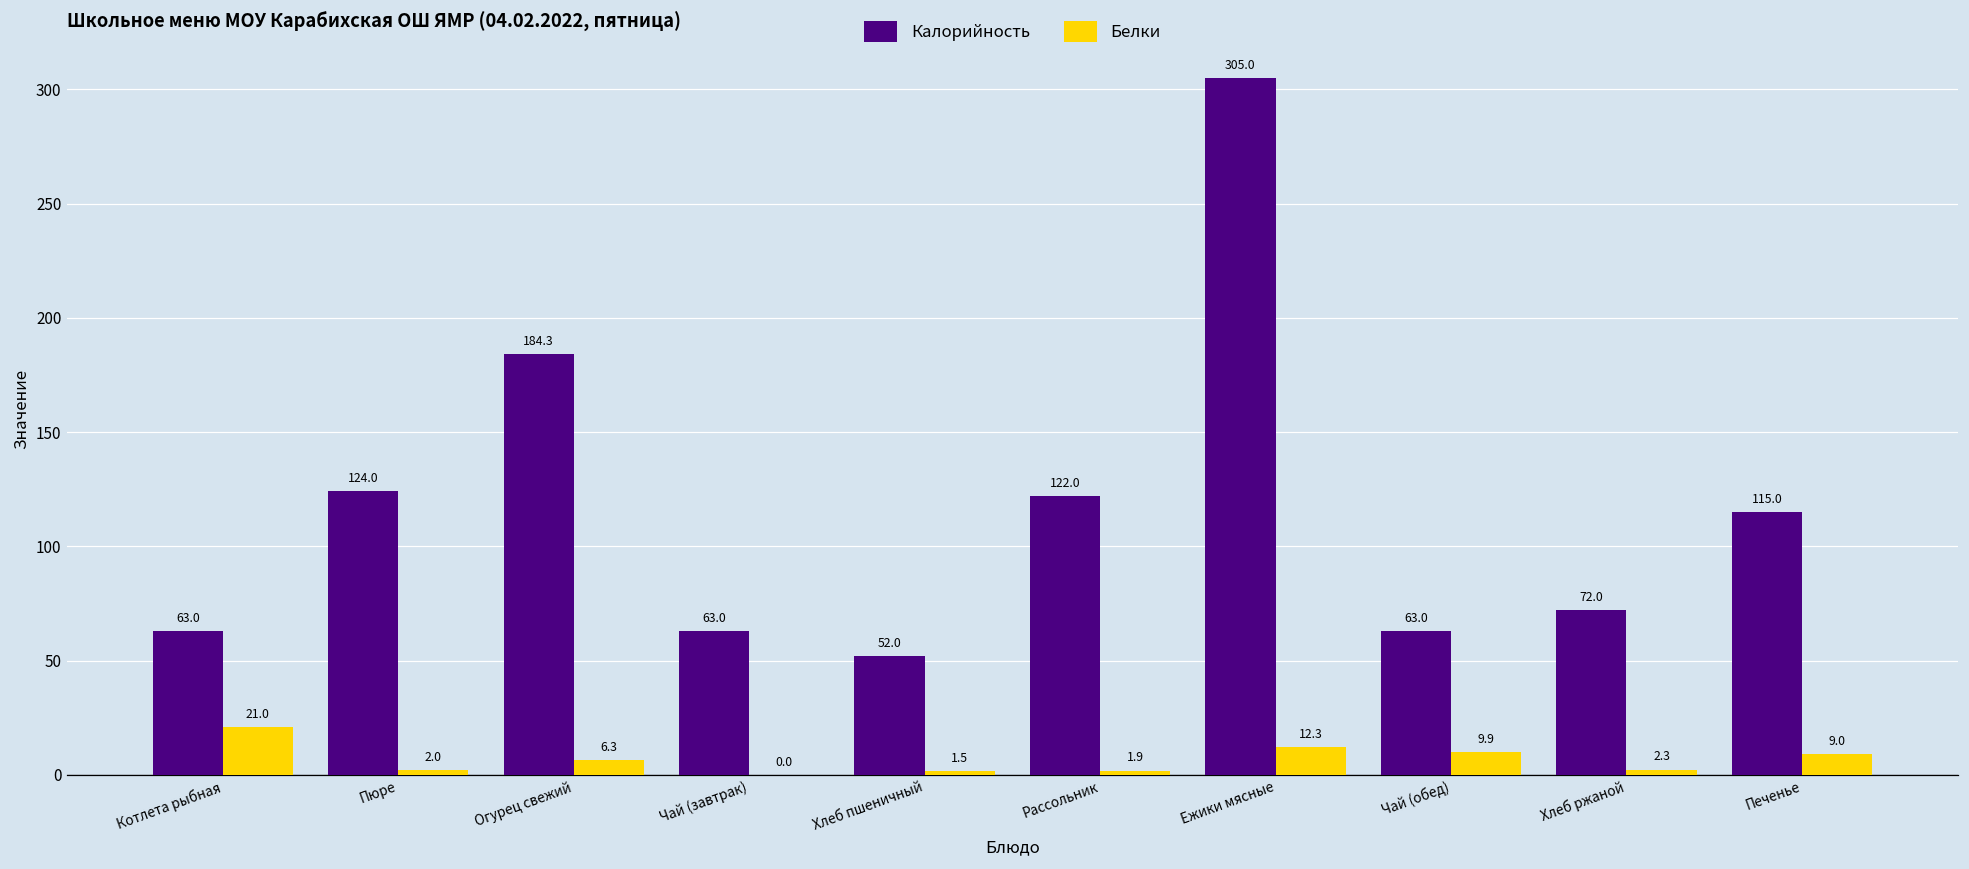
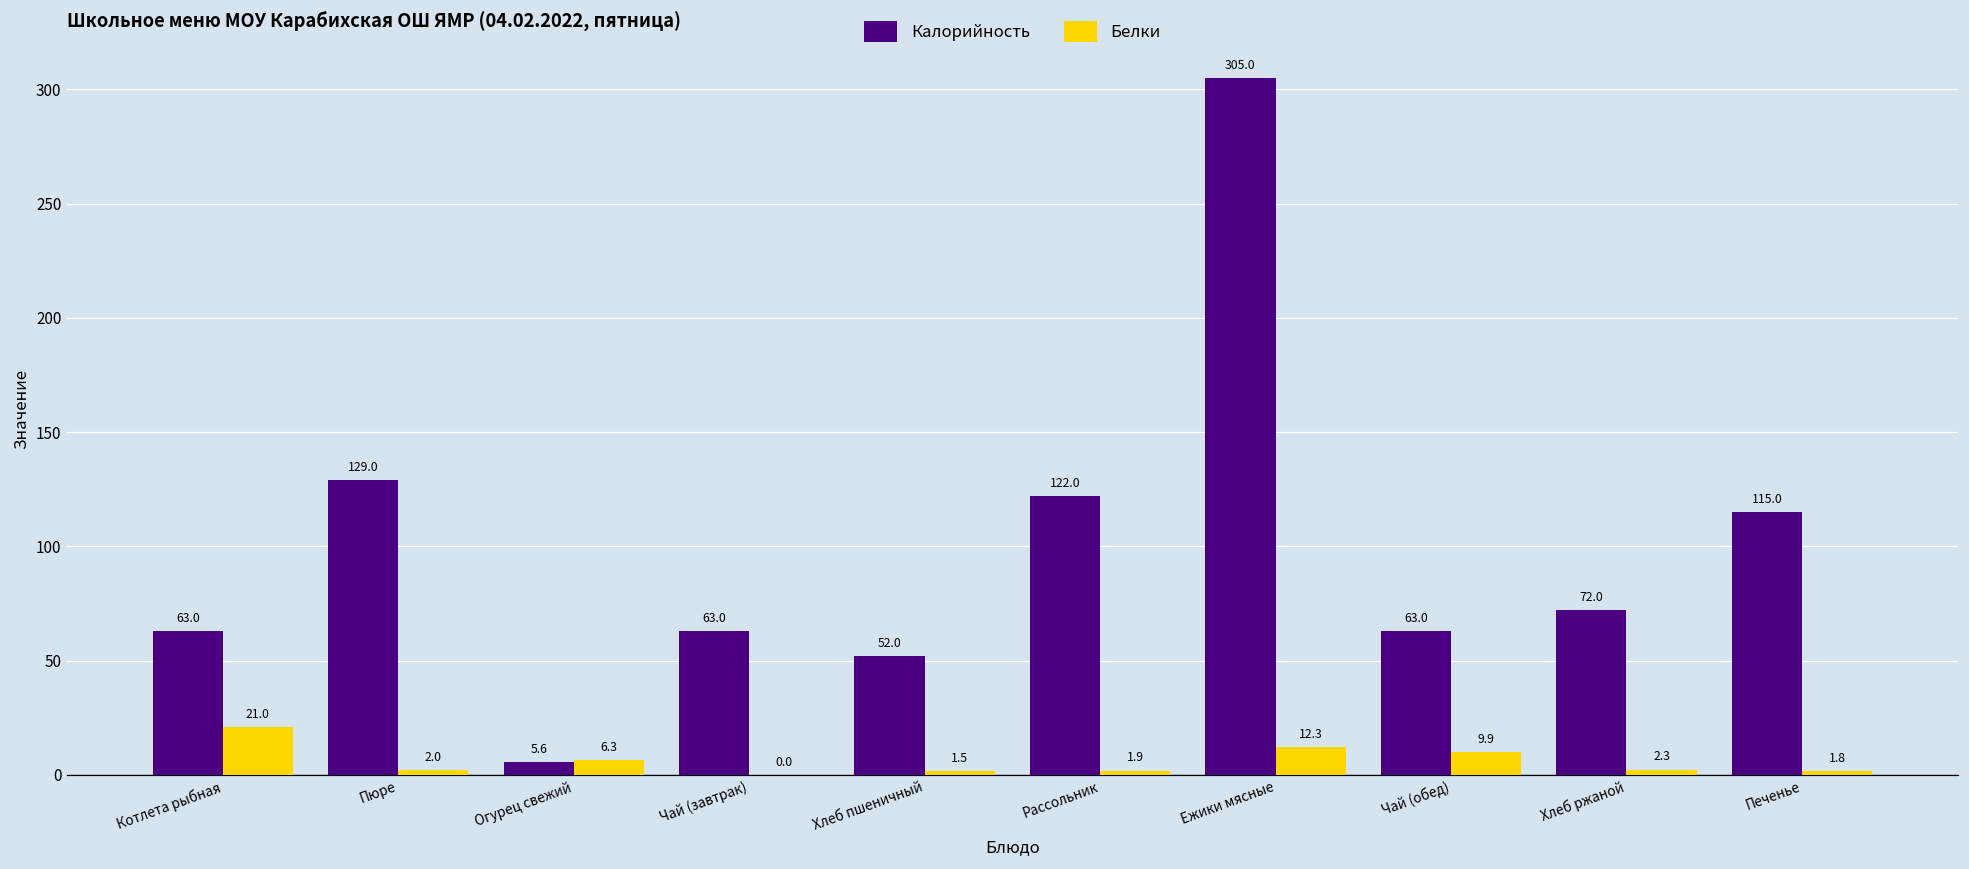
Калорийность, Пюре: 124.0 -> 129.0
Калорийность, Огурец свежий: 184.3 -> 5.6
Белки, Печенье: 9.0 -> 1.8
